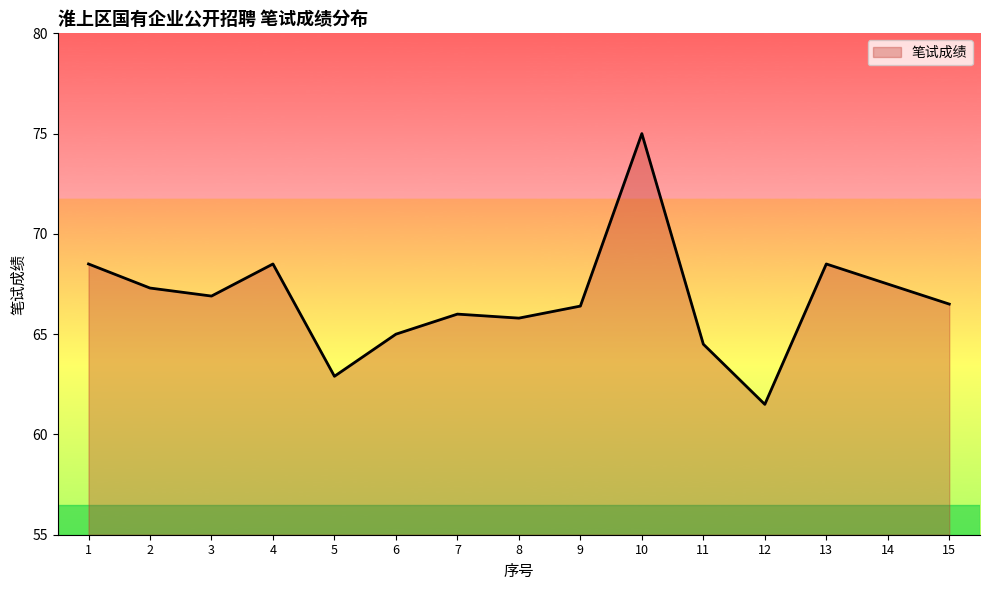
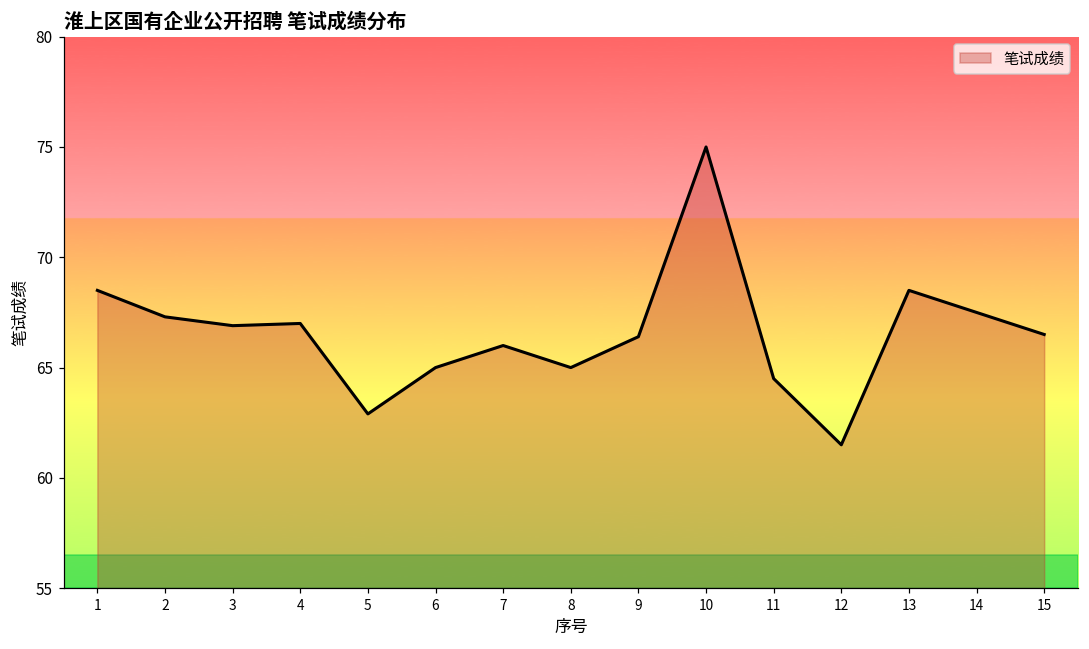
4: 68.5 -> 67.0
8: 65.8 -> 65.0
